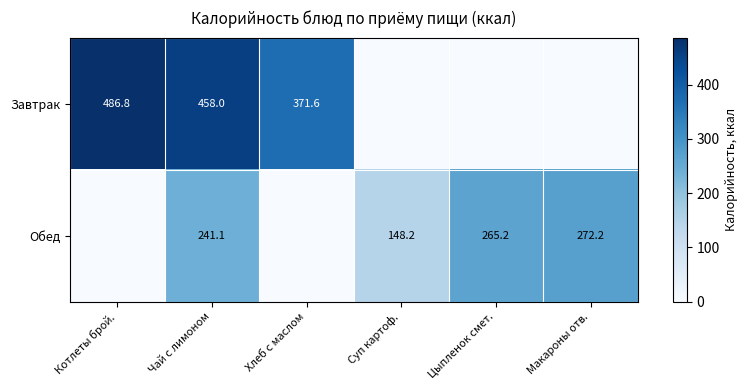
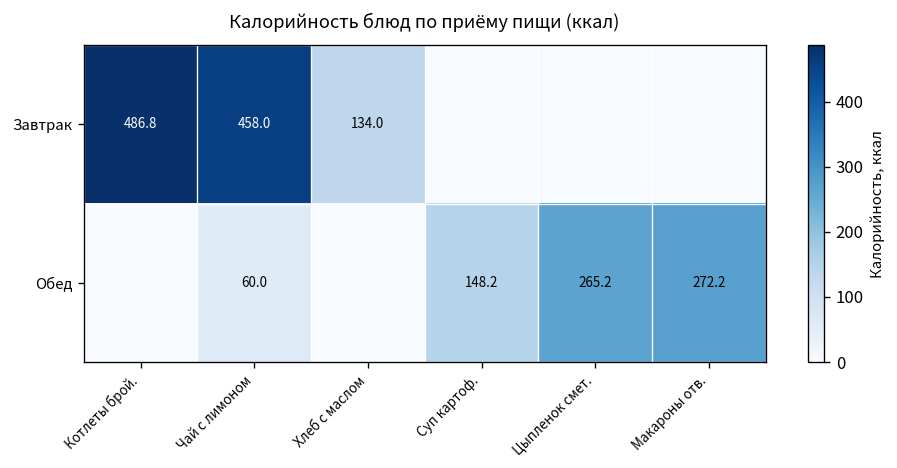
Завтрак, Хлеб с маслом: 371.6 -> 134.0
Обед, Чай с лимоном: 241.1 -> 60.0
